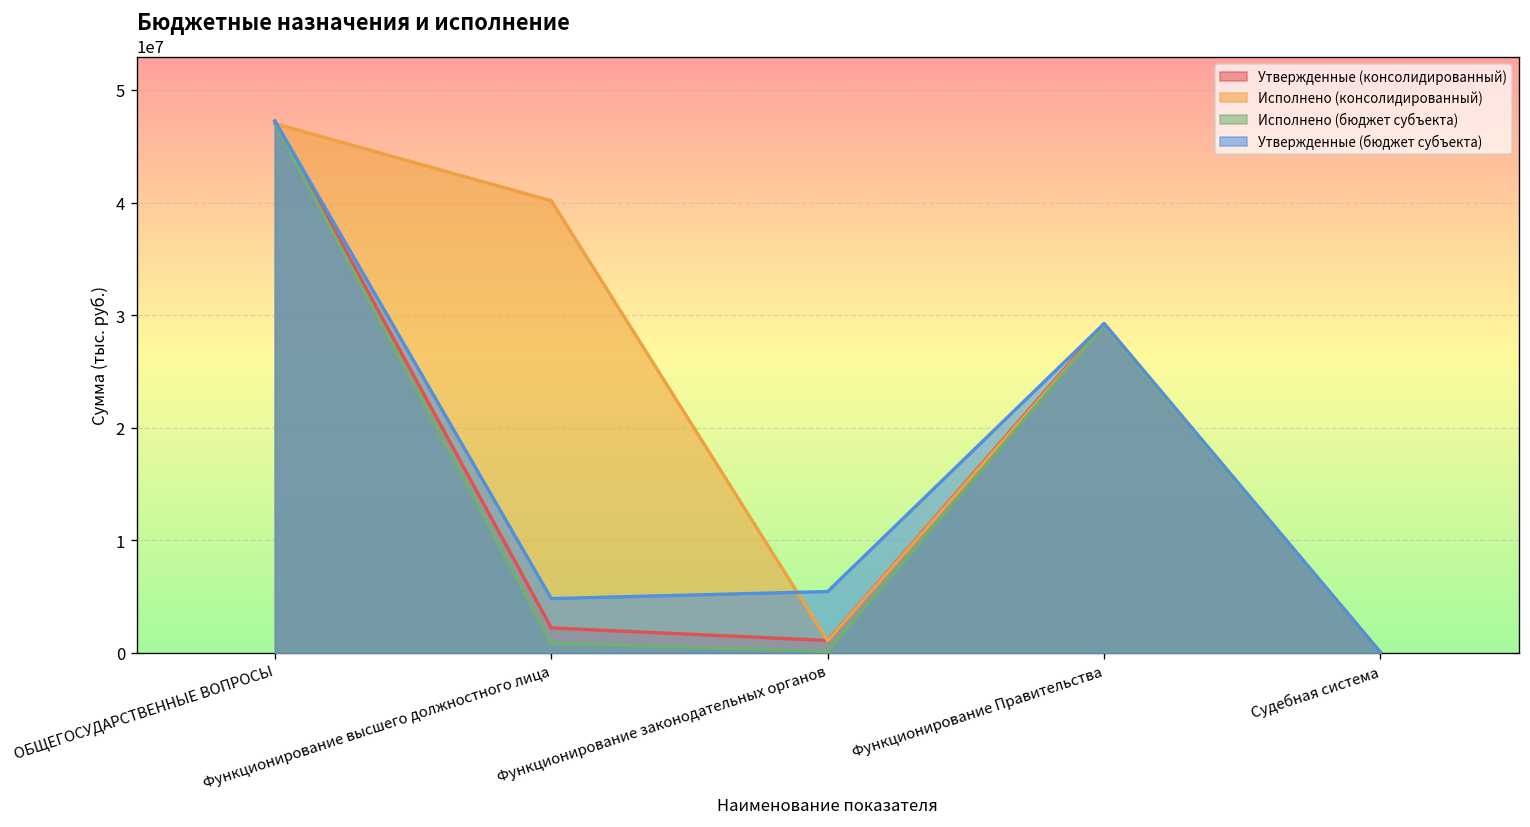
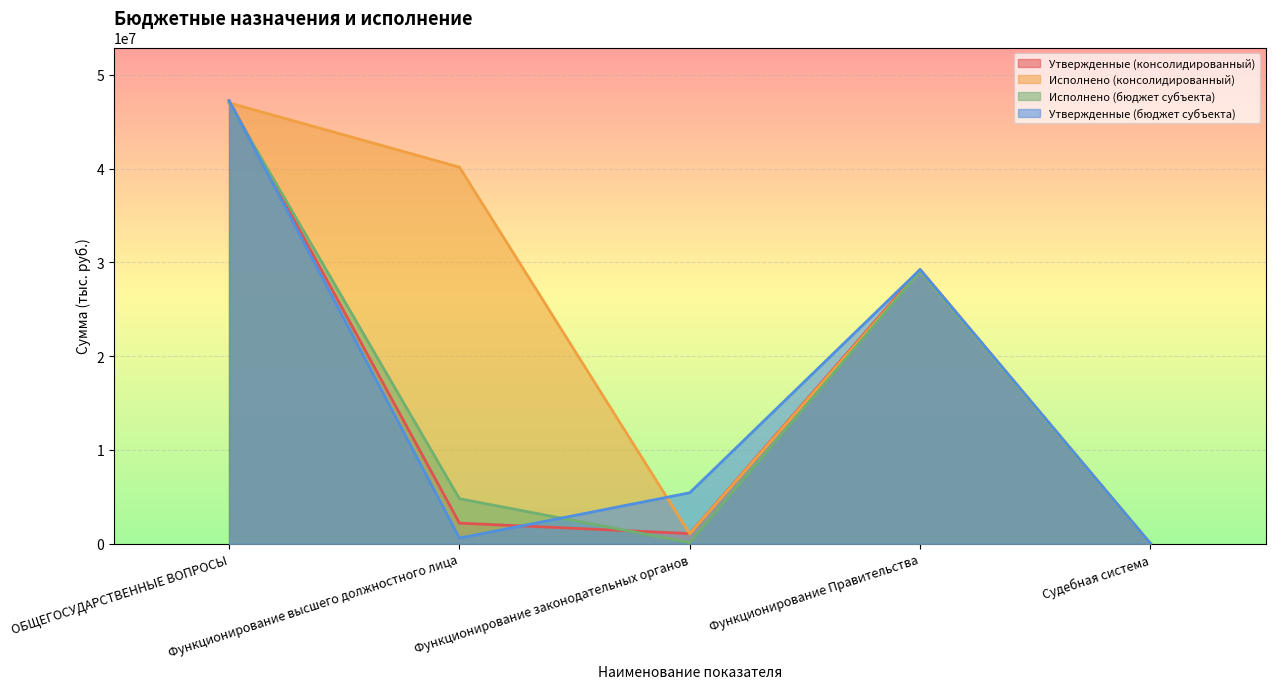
Исполнено (бюджет субъекта), Функционирование высшего должностного лица: 1000000 -> 5000000
Утвержденные (бюджет субъекта), Функционирование высшего должностного лица: 5000000 -> 1000000
